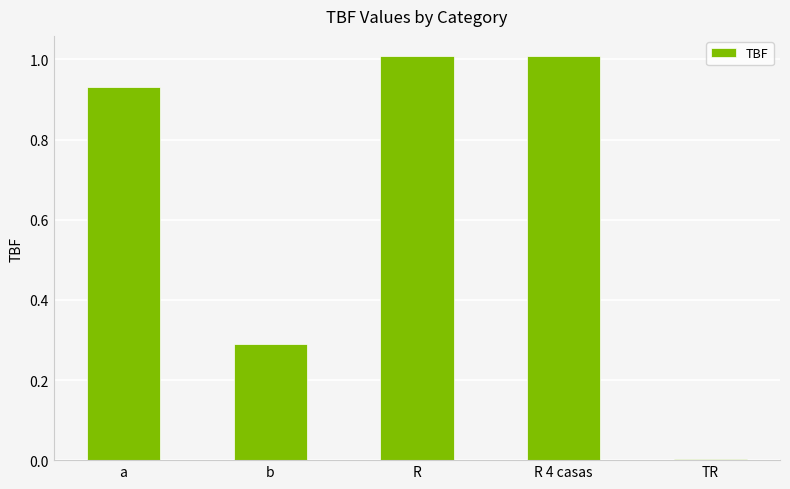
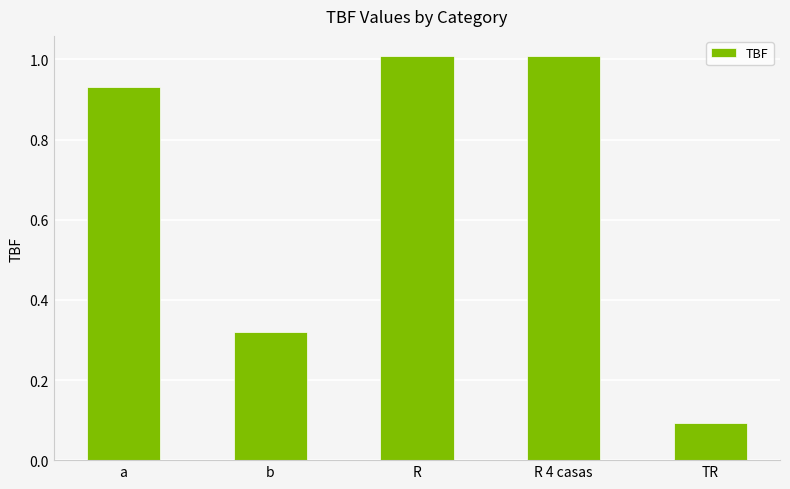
b: 0.29 -> 0.32
TR: 0.00 -> 0.09
